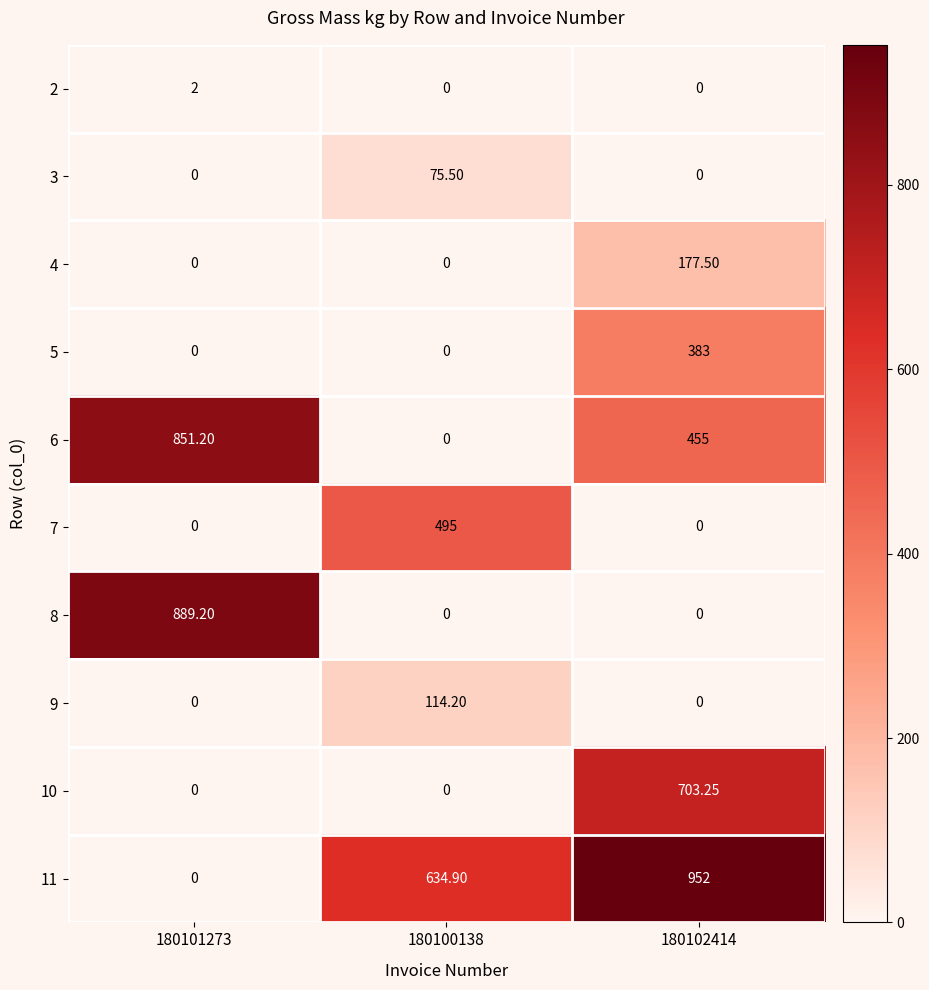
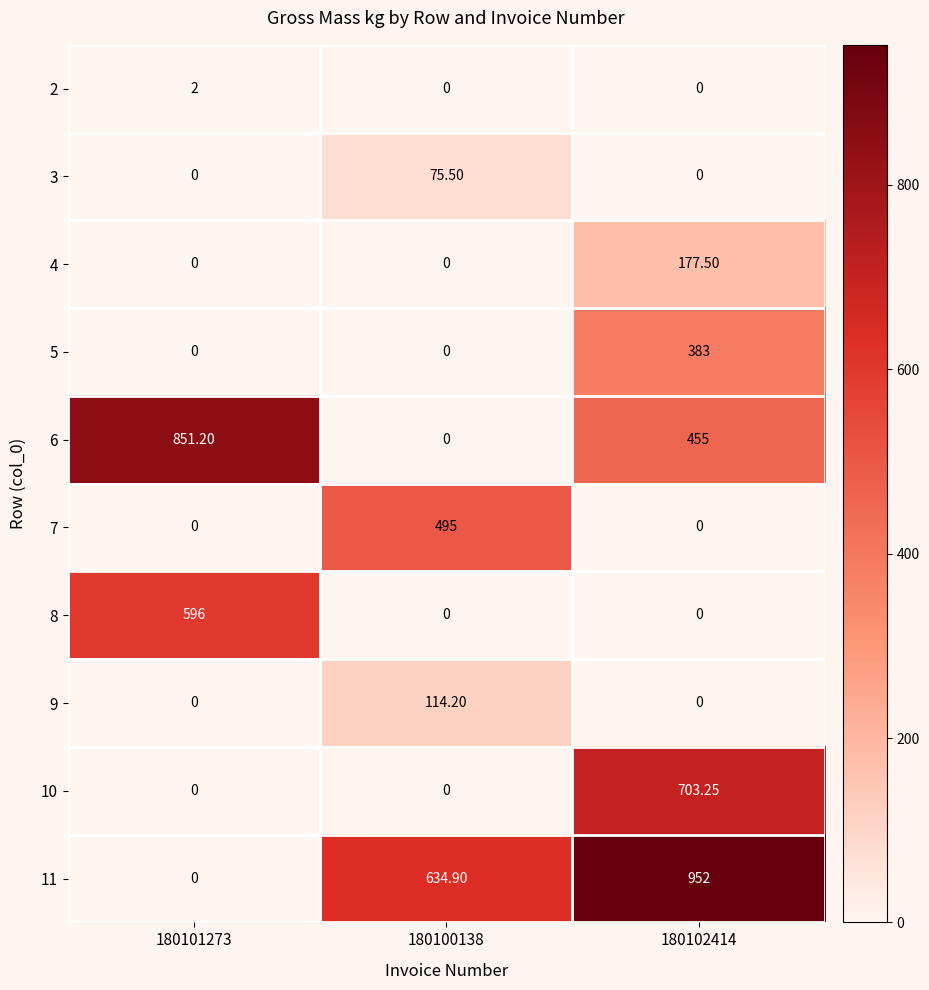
8, 180101273: 889.20 -> 596
